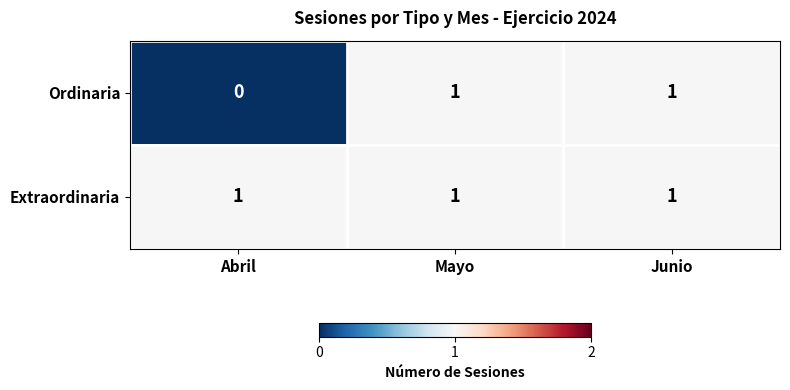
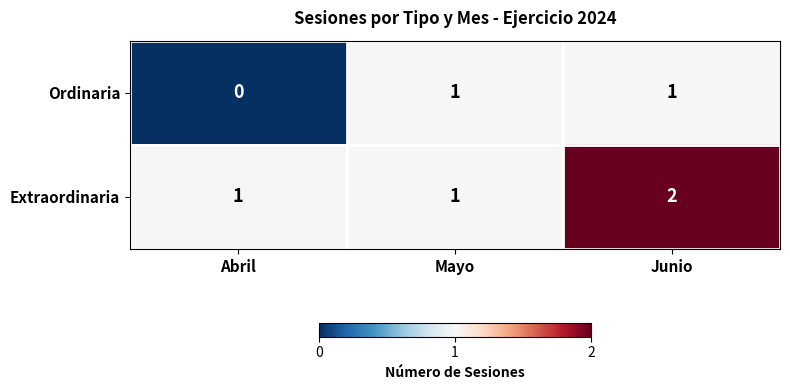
Extraordinaria, Junio: 1 -> 2
